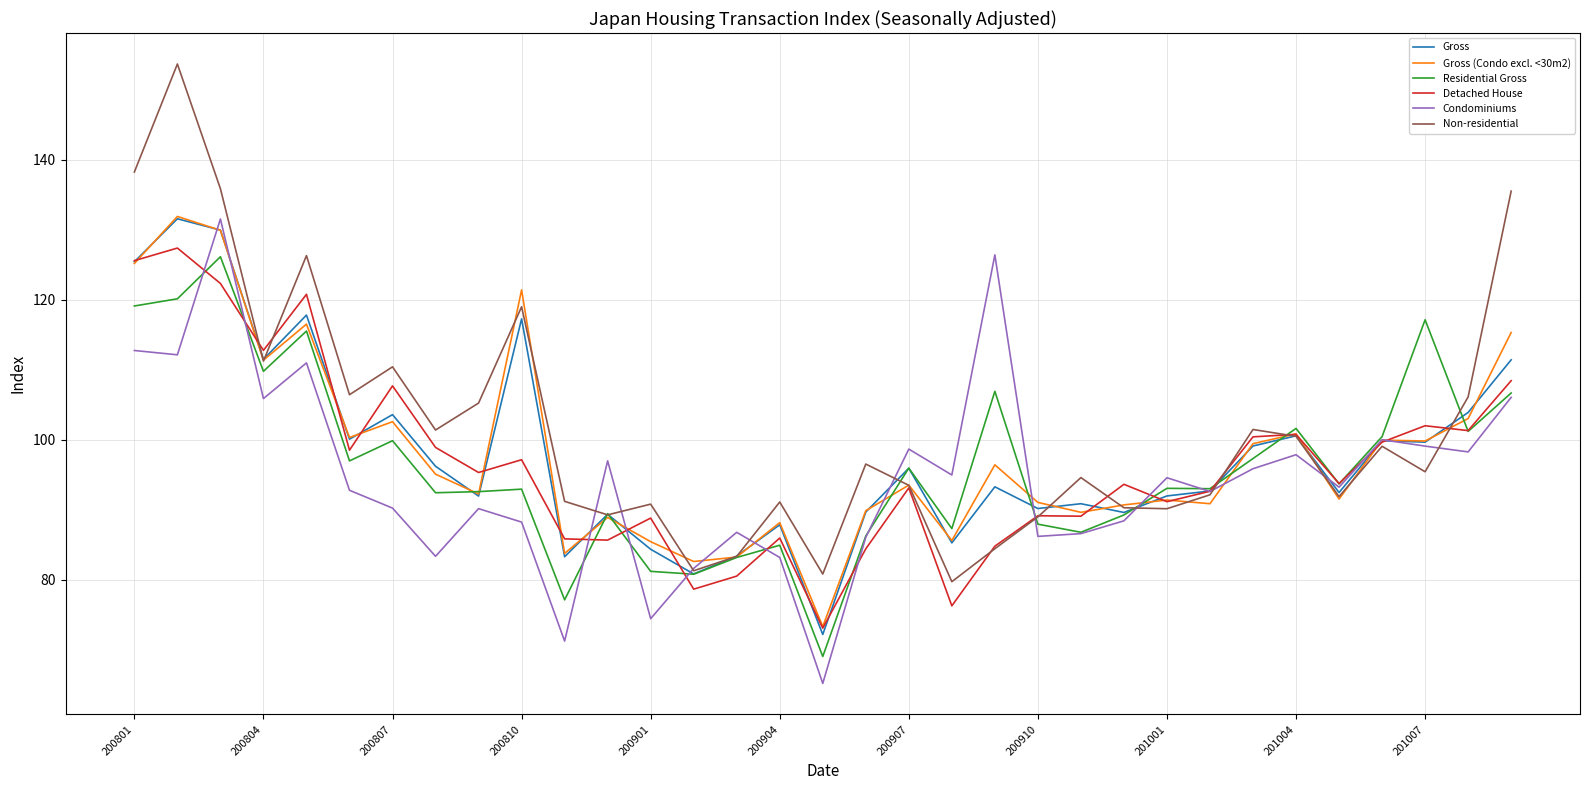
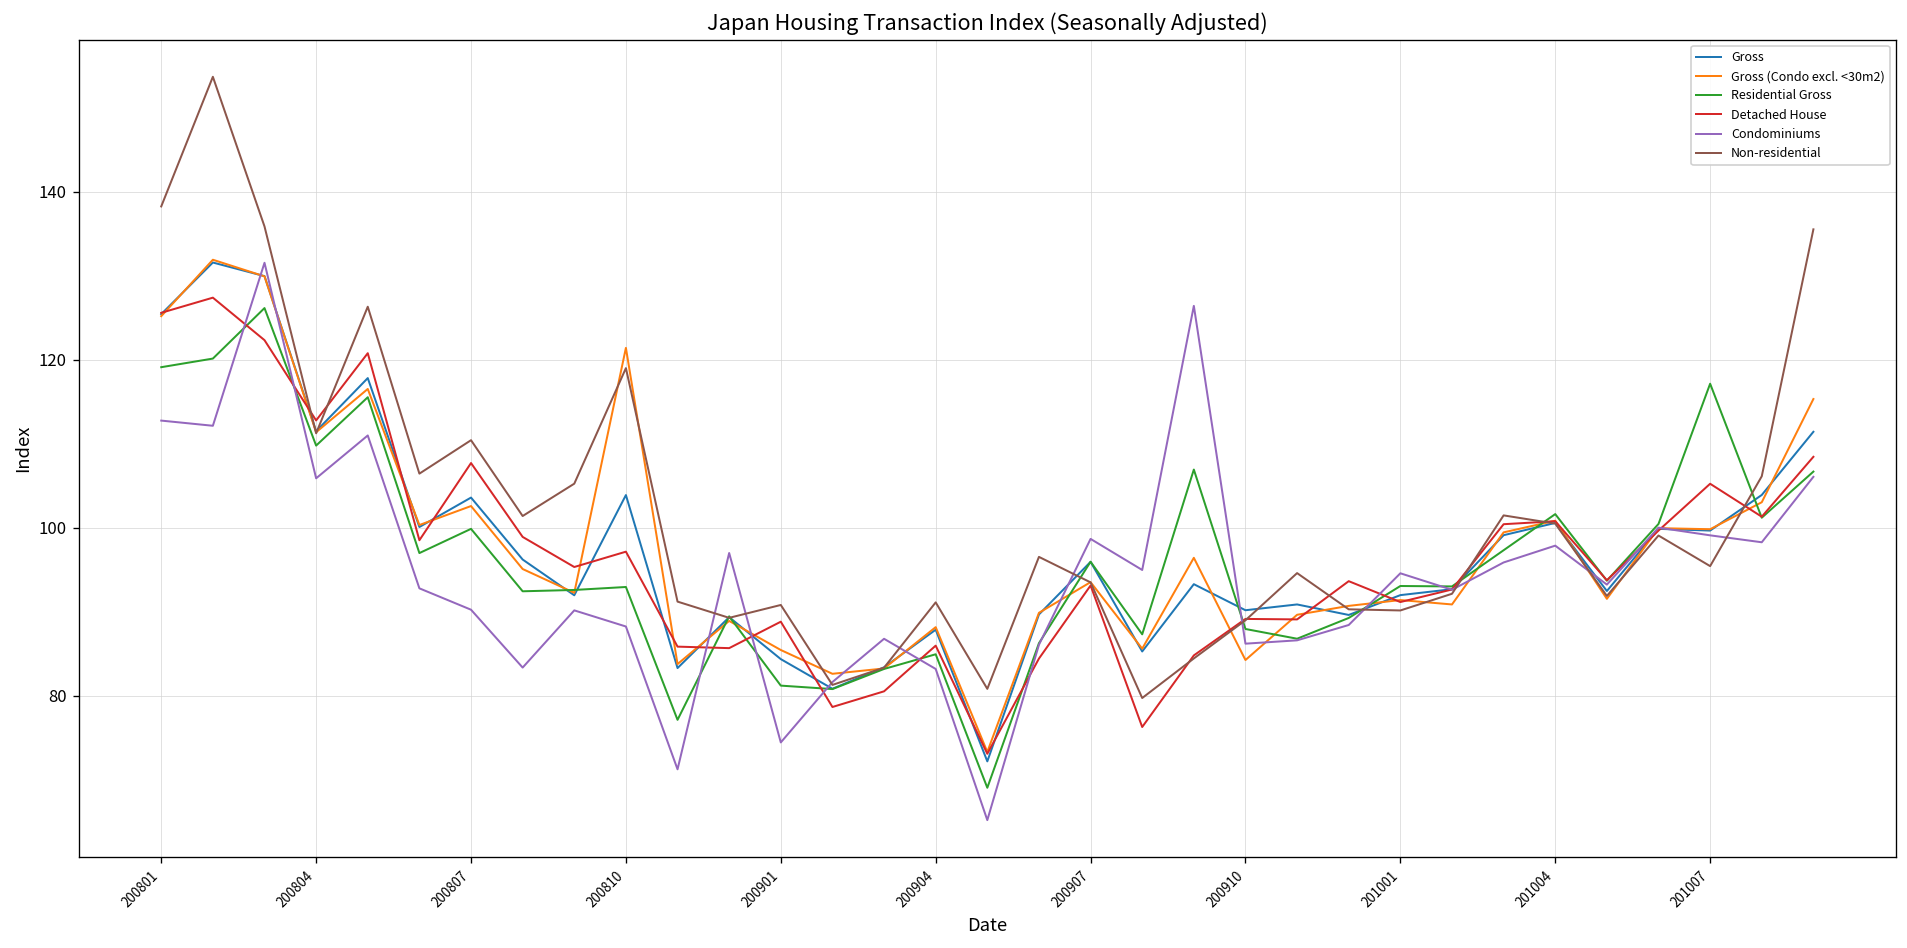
Gross, 200810: 117 -> 104
Gross (Condo excl. <30m2), 200910: 91 -> 84
Detached House, 201007: 102 -> 105
